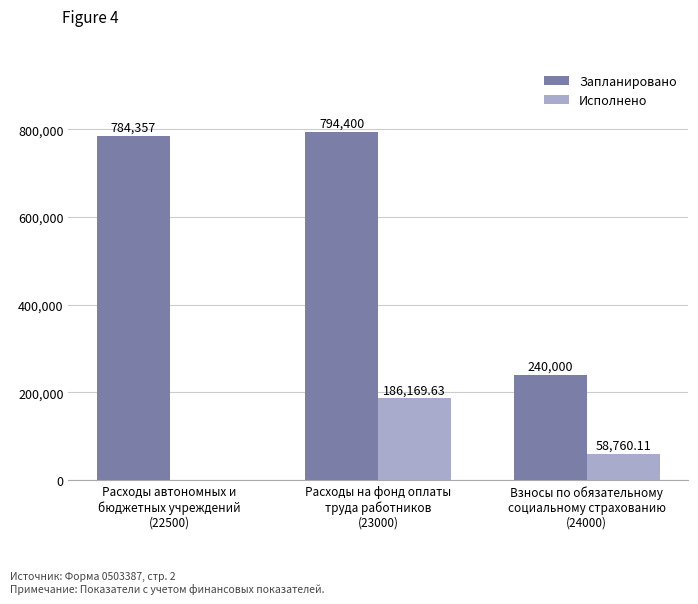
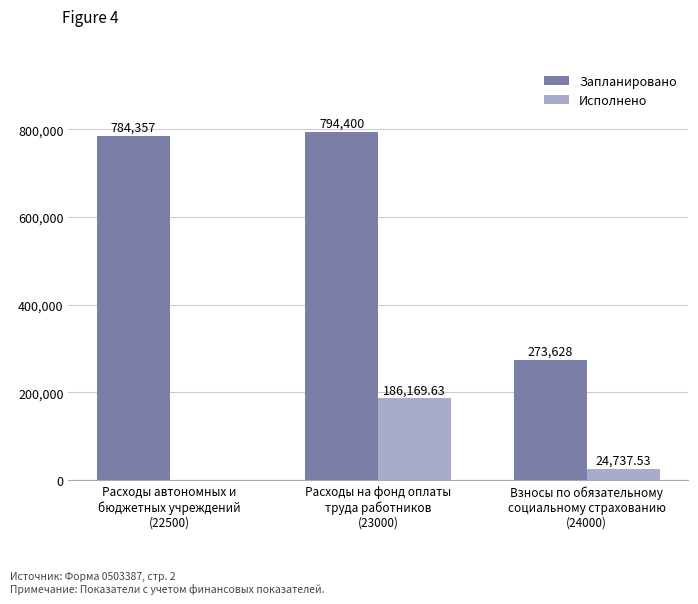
Запланировано, Взносы по обязательному социальному страхованию (24000): 240,000 -> 273,628
Исполнено, Взносы по обязательному социальному страхованию (24000): 58,760.11 -> 24,737.53
